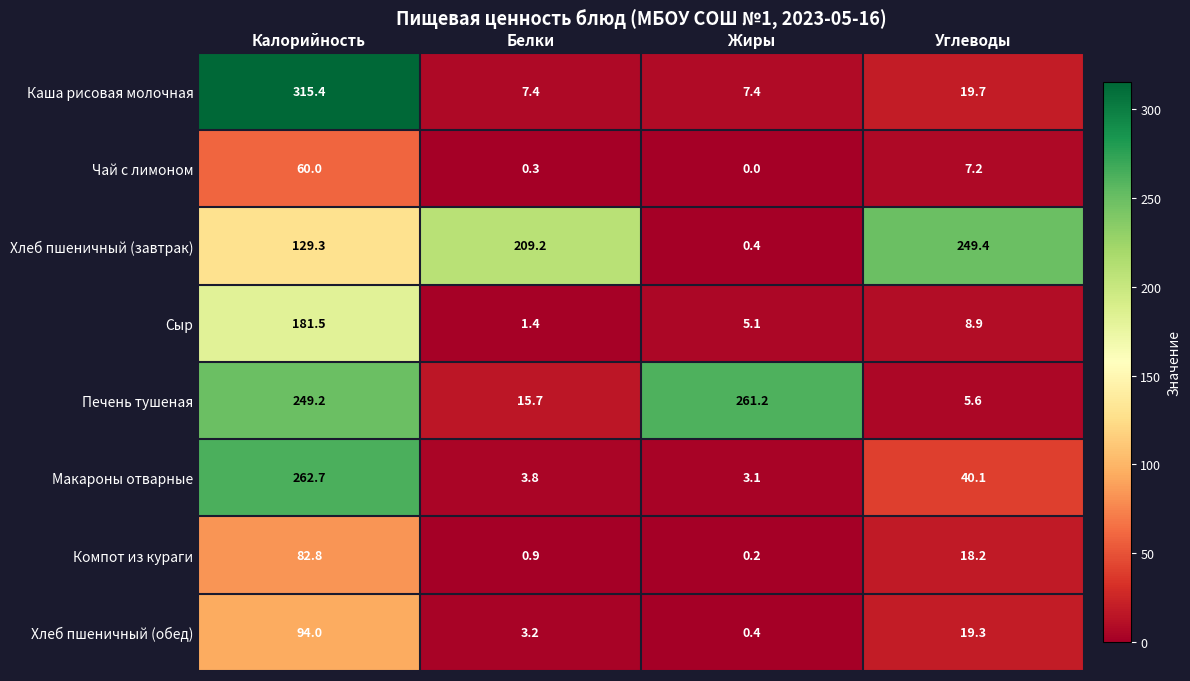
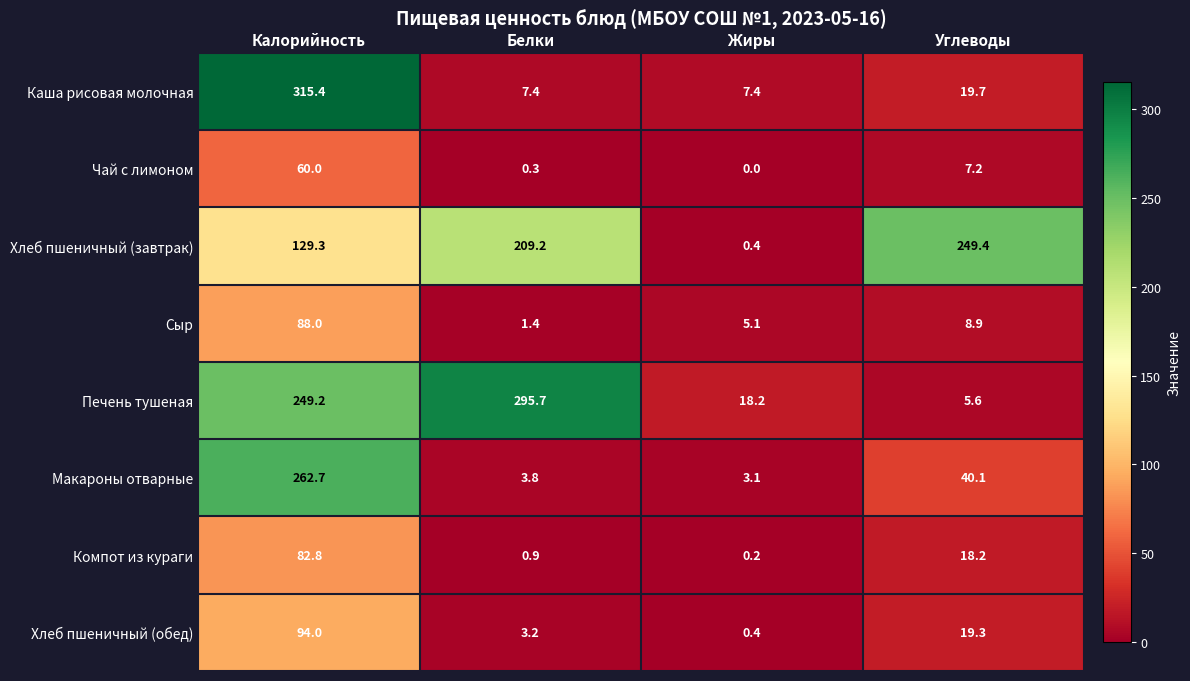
Сыр, Калорийность: 181.5 -> 88.0
Печень тушеная, Белки: 15.7 -> 295.7
Печень тушеная, Жиры: 261.2 -> 18.2
